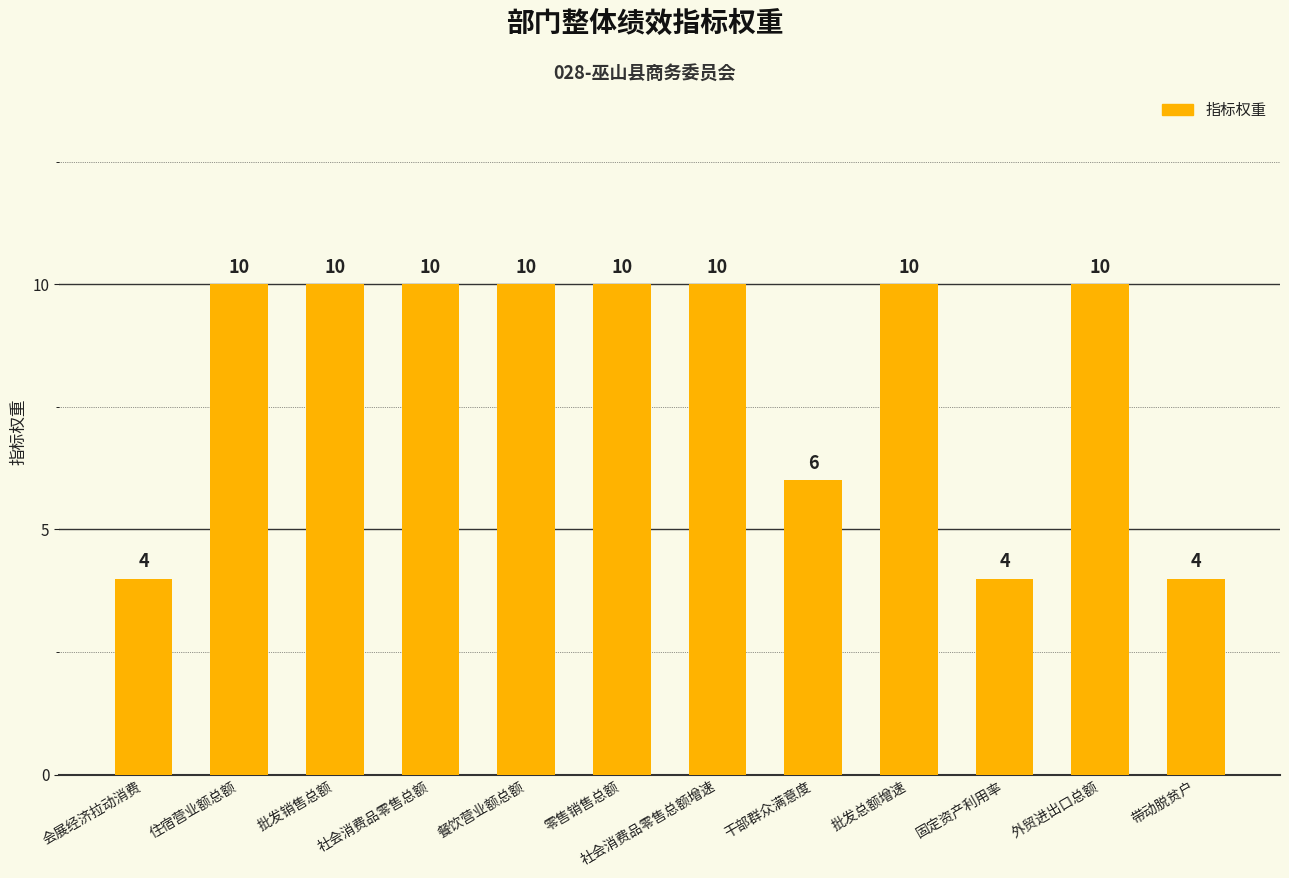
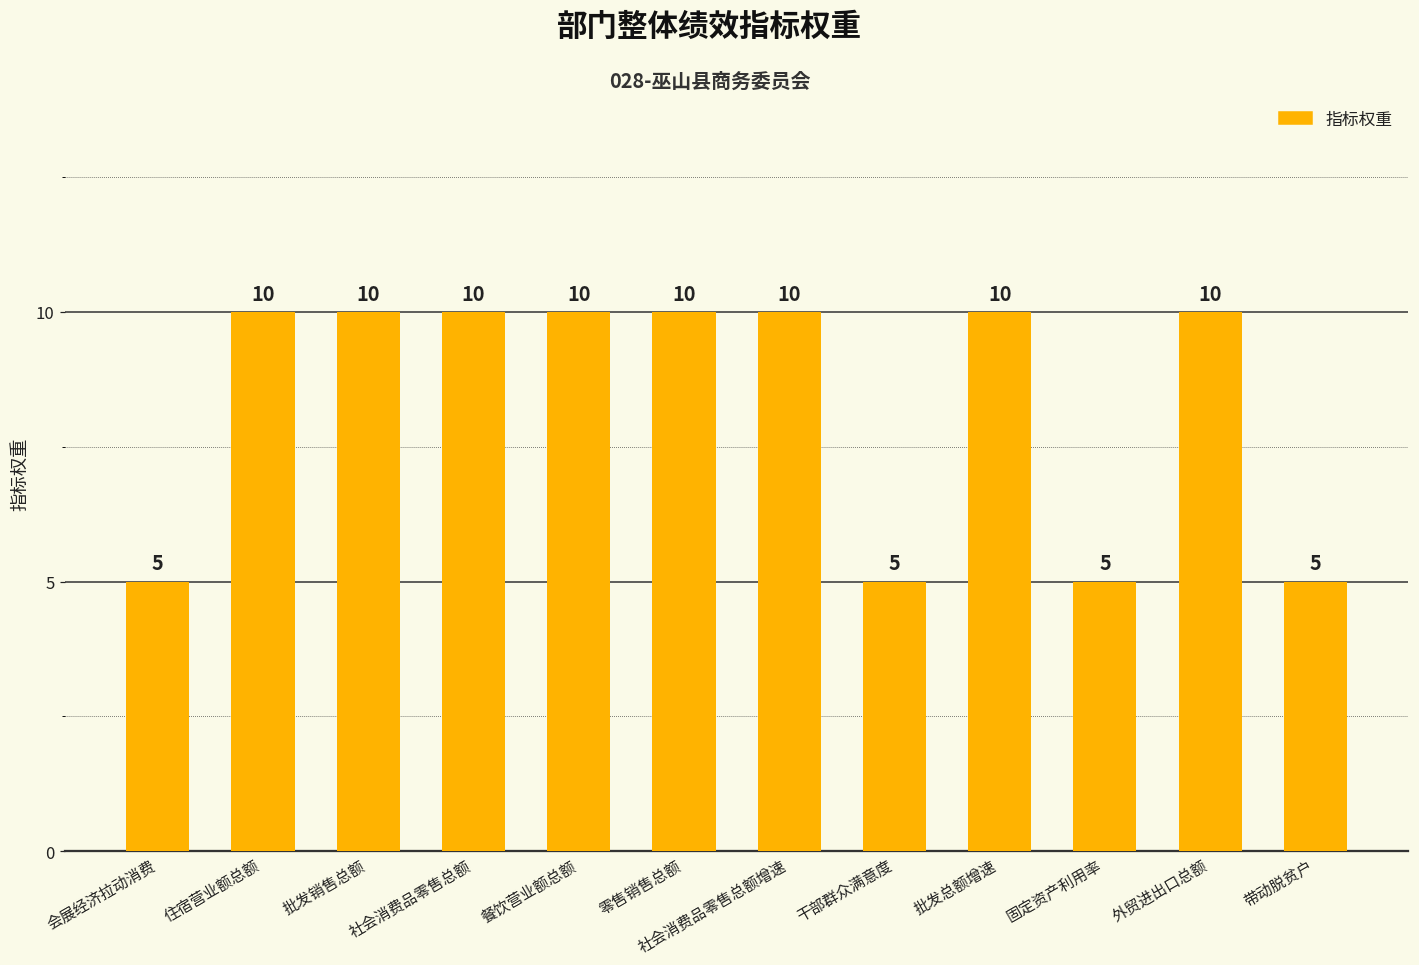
会展经济拉动消费: 4 -> 5
干部群众满意度: 6 -> 5
固定资产利用率: 4 -> 5
带动脱贫户: 4 -> 5
